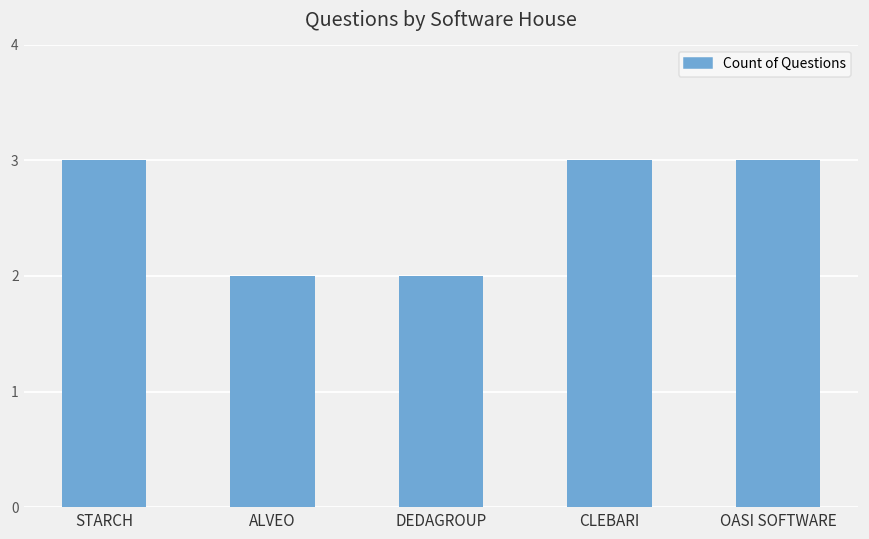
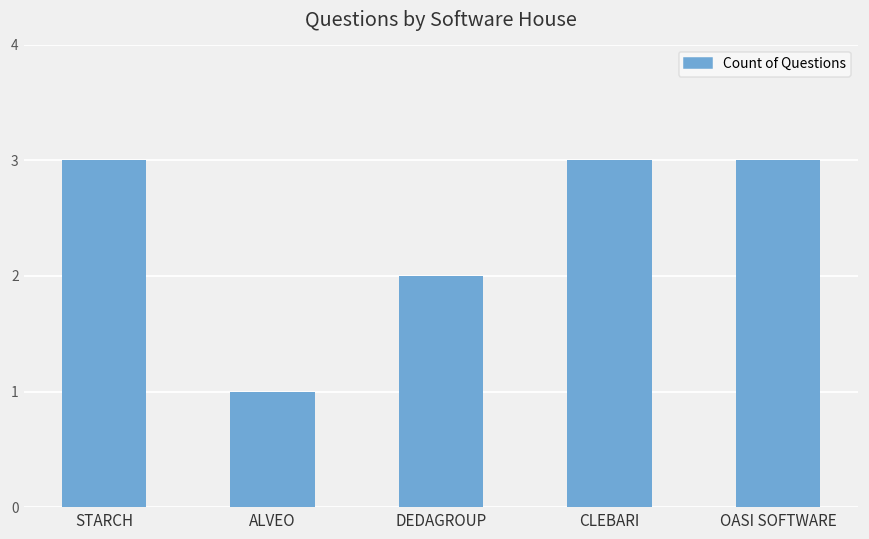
ALVEO: 2 -> 1
